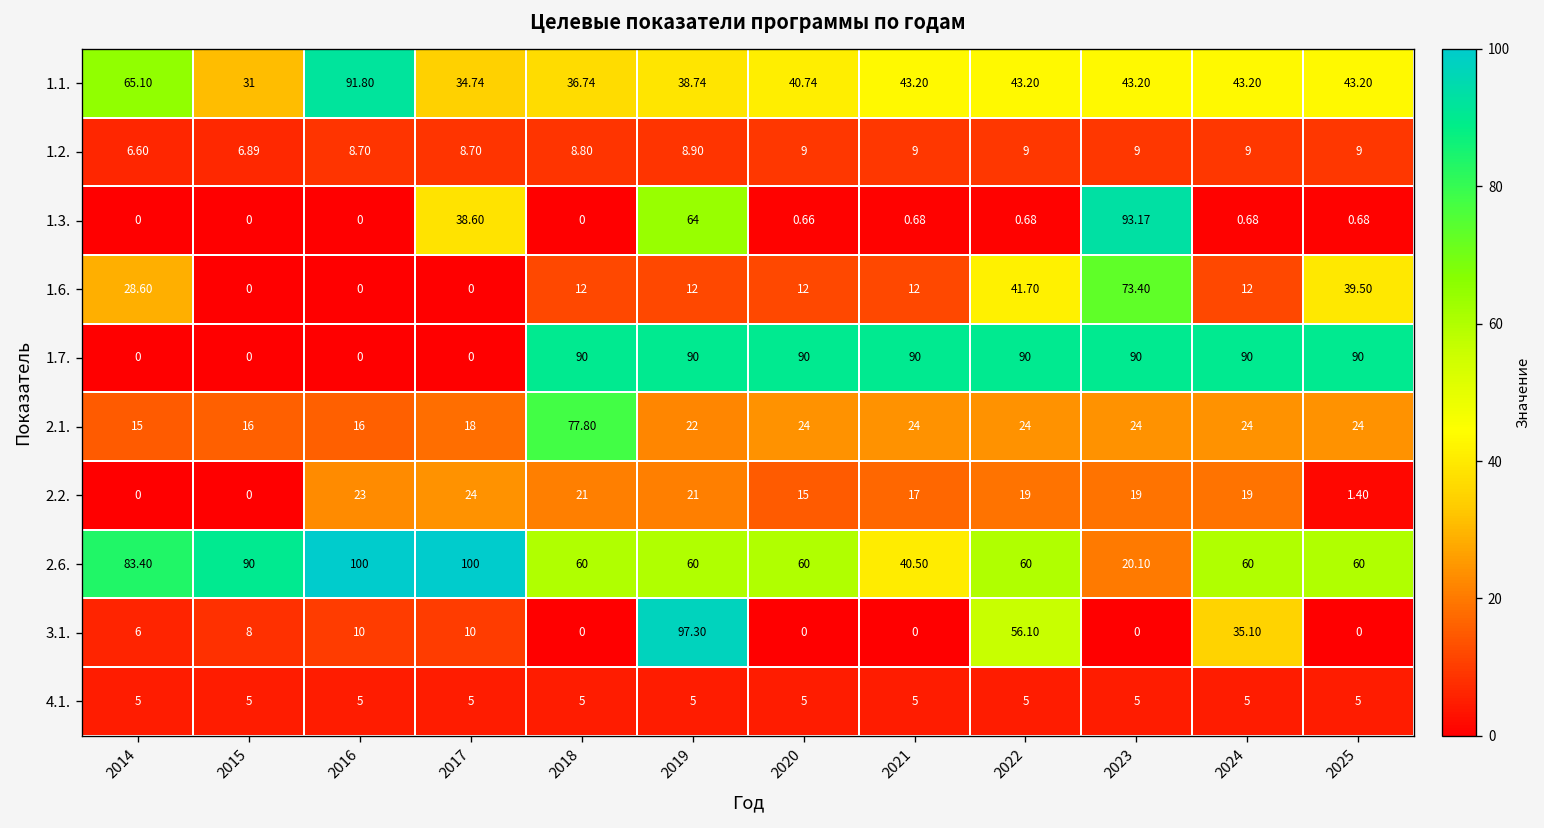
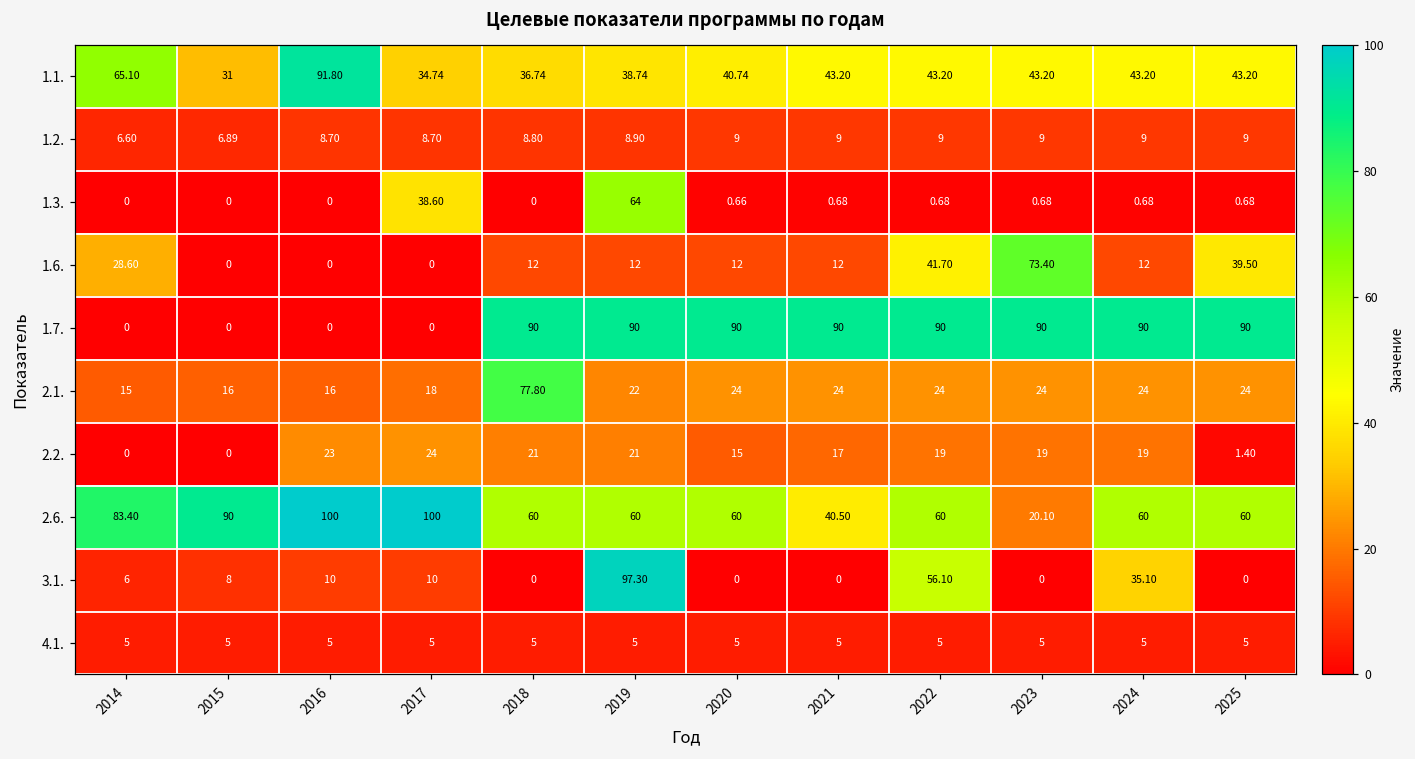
1.3., 2023: 93.17 -> 0.68
